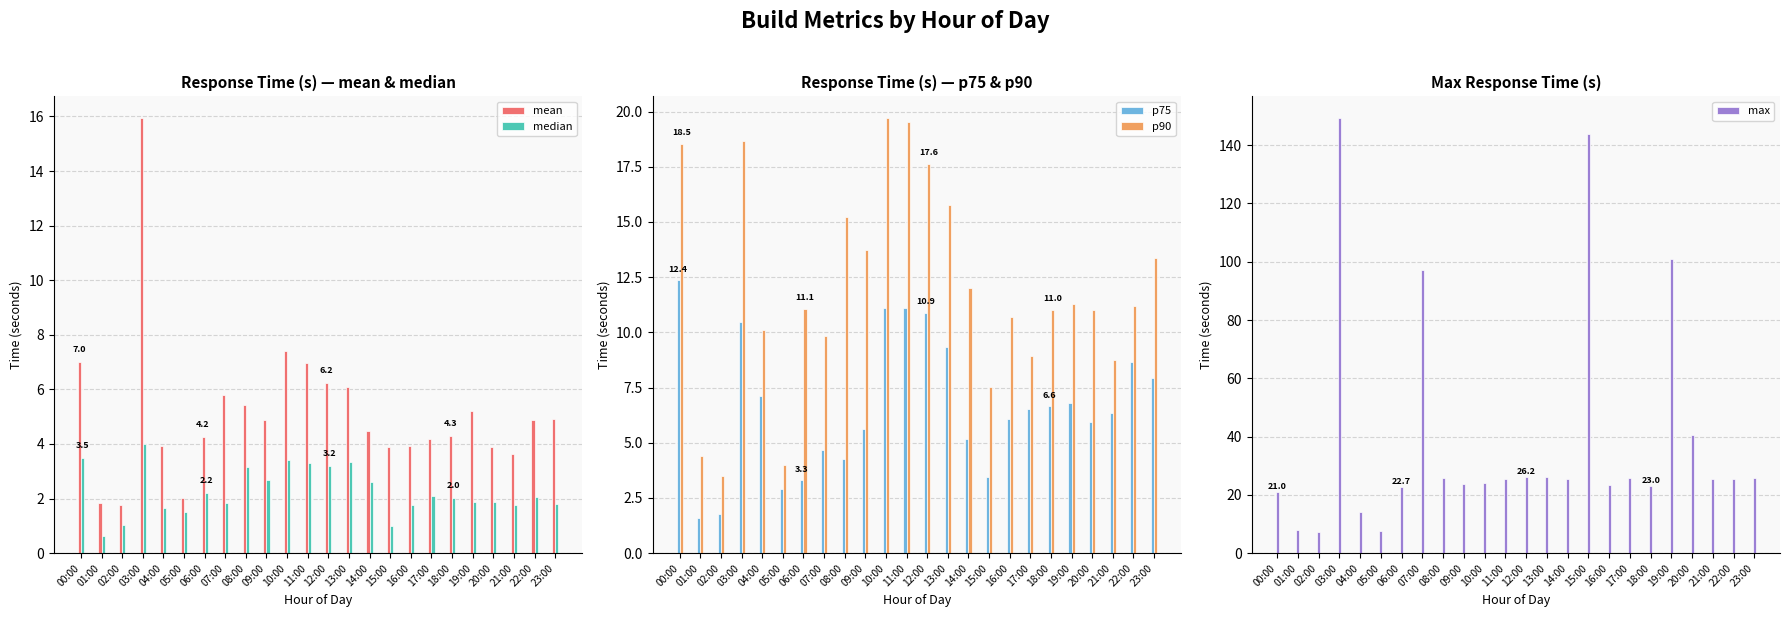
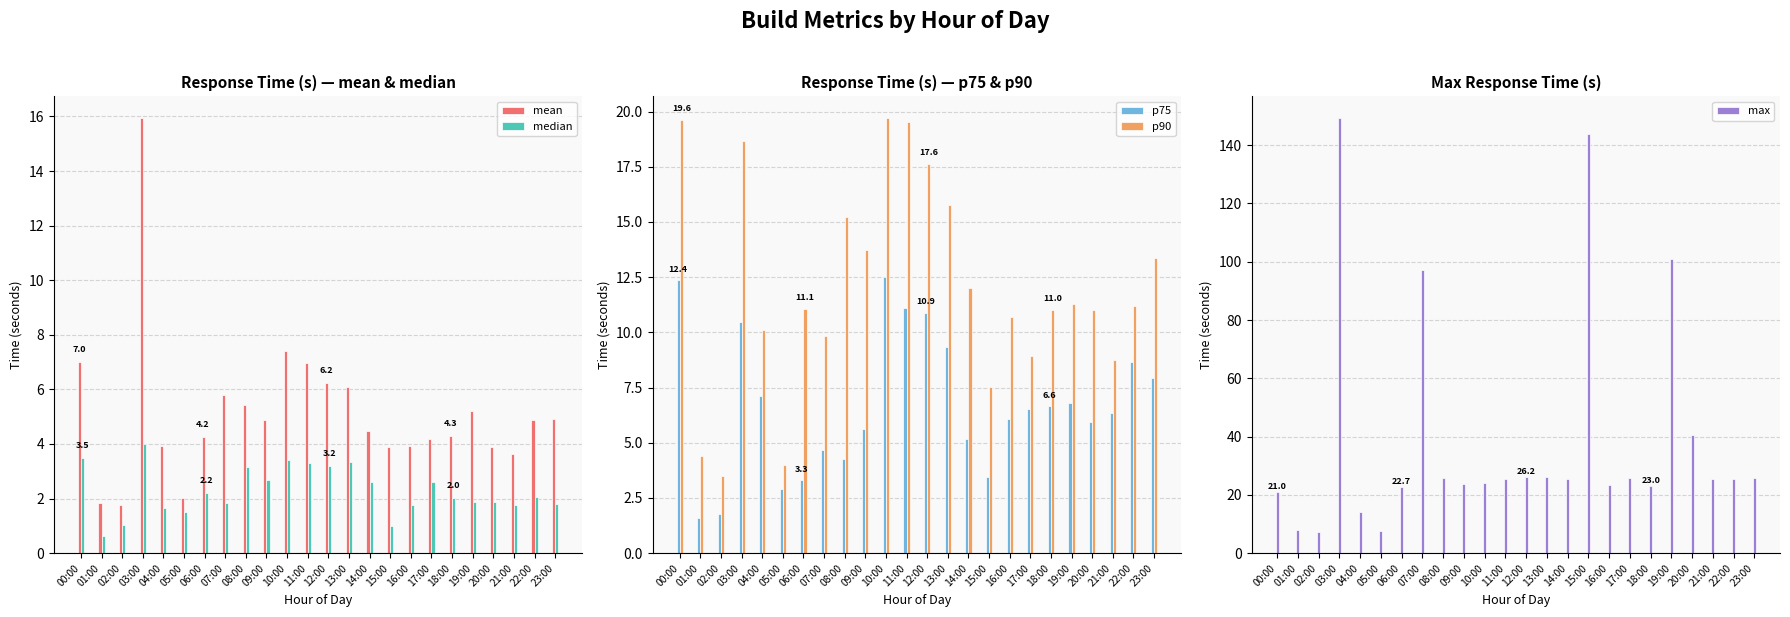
Response Time (s) — mean & median, median, 17:00: 2.1 -> 2.6
Response Time (s) — p75 & p90, p90, 00:00: 18.5 -> 19.6
Response Time (s) — p75 & p90, p75, 10:00: 11.1 -> 12.5
